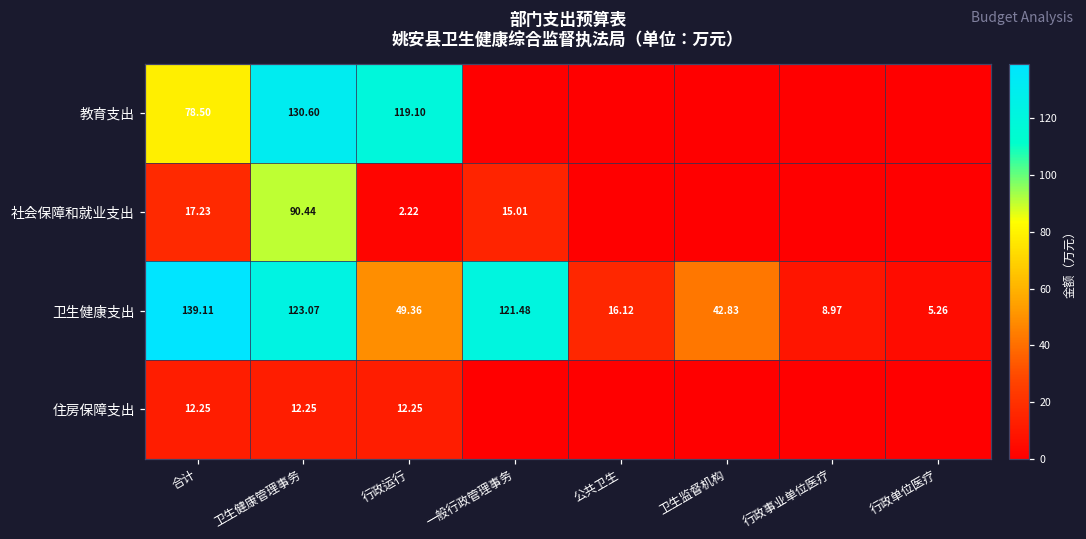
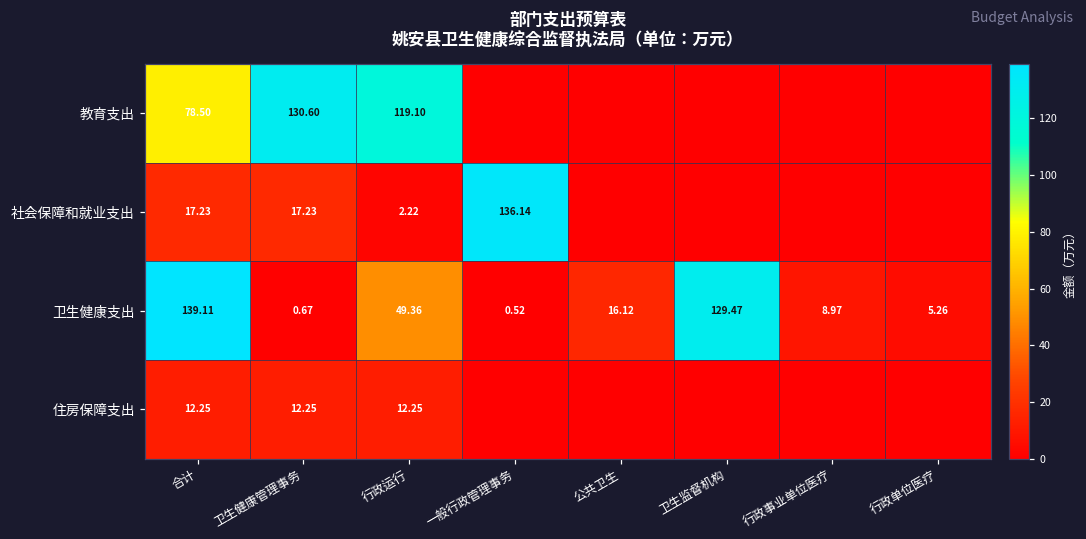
社会保障和就业支出, 卫生健康管理事务: 90.44 -> 17.23
社会保障和就业支出, 一般行政管理事务: 15.01 -> 136.14
卫生健康支出, 卫生健康管理事务: 123.07 -> 0.67
卫生健康支出, 一般行政管理事务: 121.48 -> 0.52
卫生健康支出, 卫生监督机构: 42.83 -> 129.47
